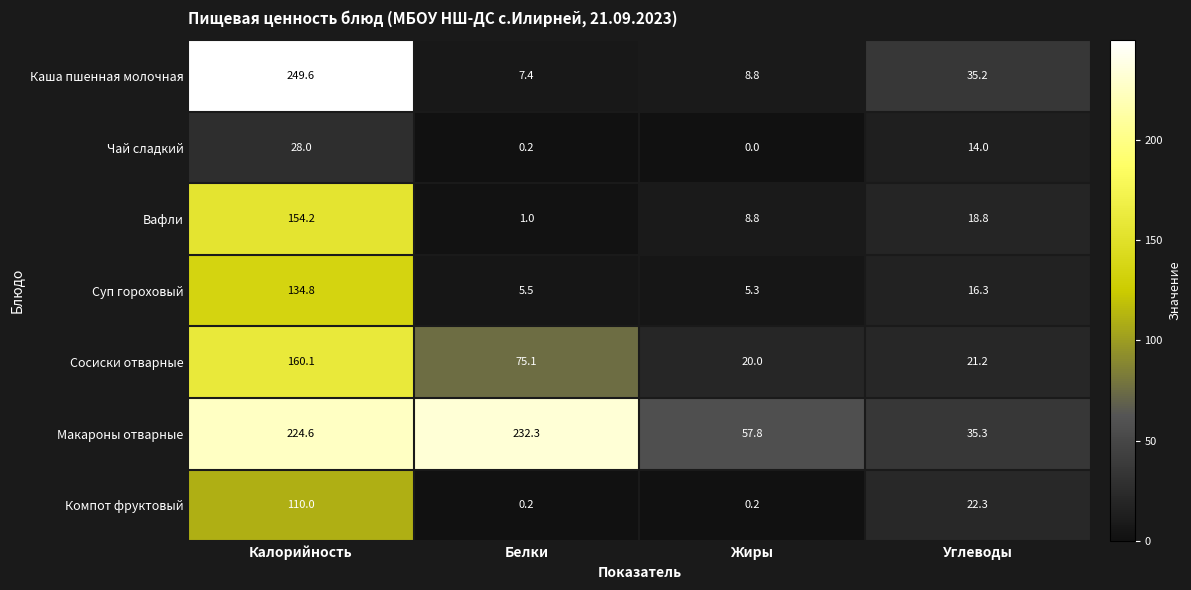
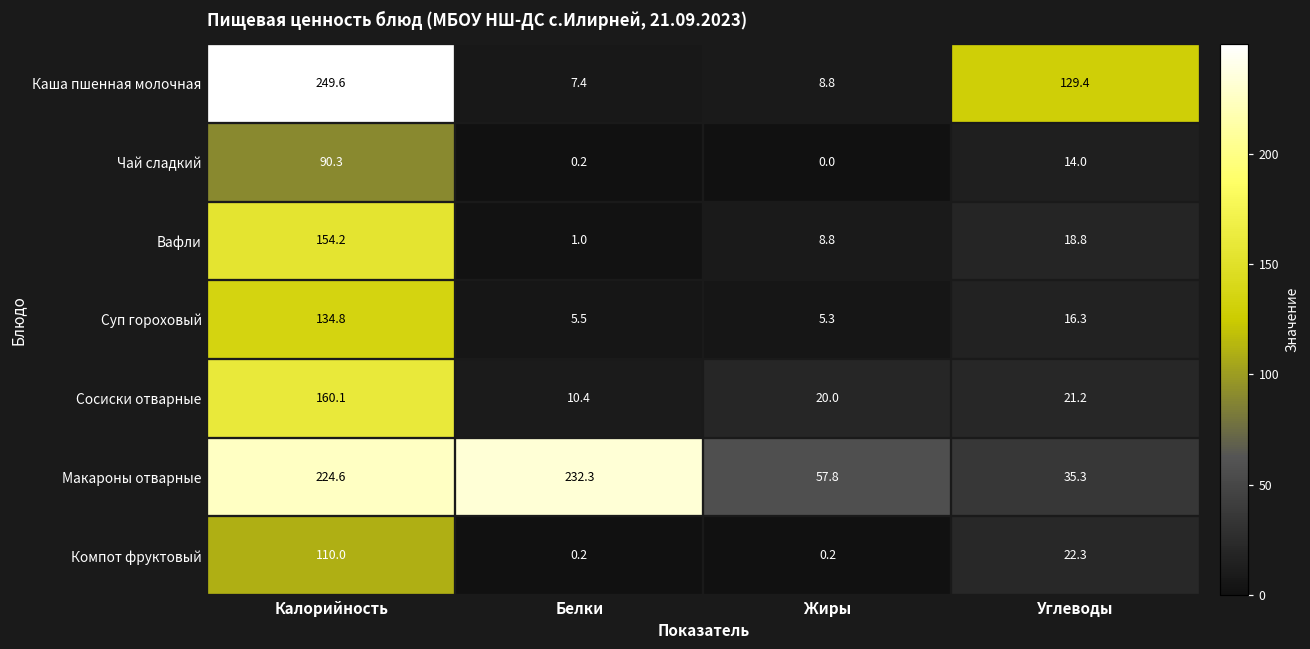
Каша пшенная молочная, Углеводы: 35.2 -> 129.4
Чай сладкий, Калорийность: 28.0 -> 90.3
Сосиски отварные, Белки: 75.1 -> 10.4
